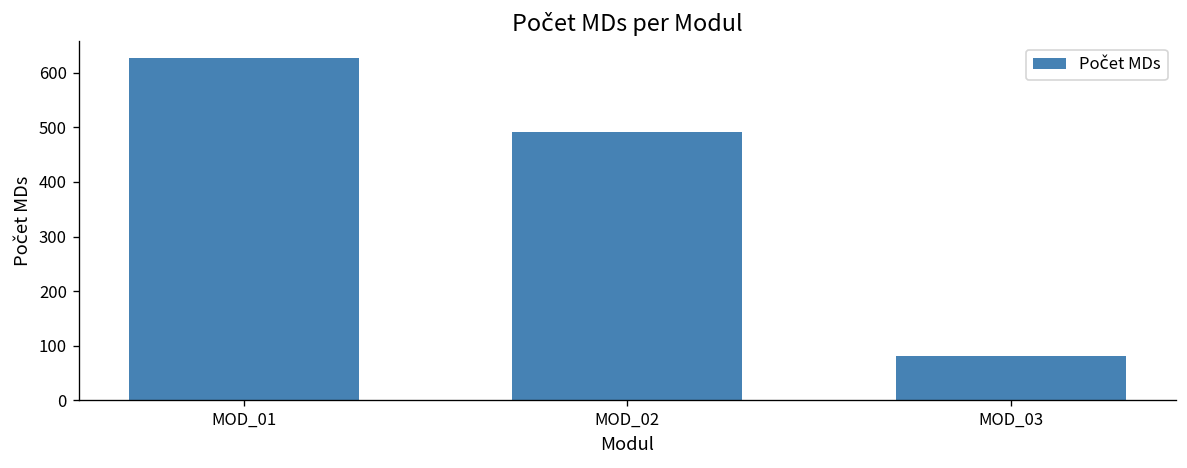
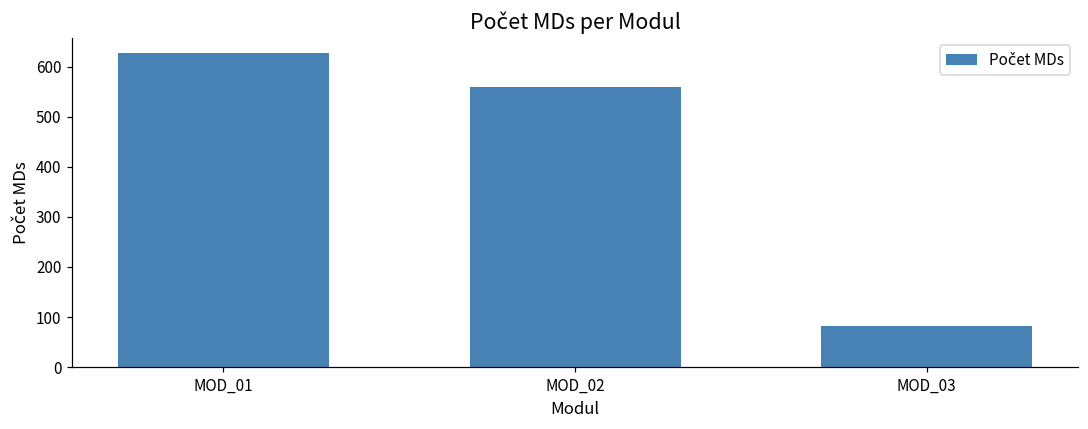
MOD_02: 490 -> 560
